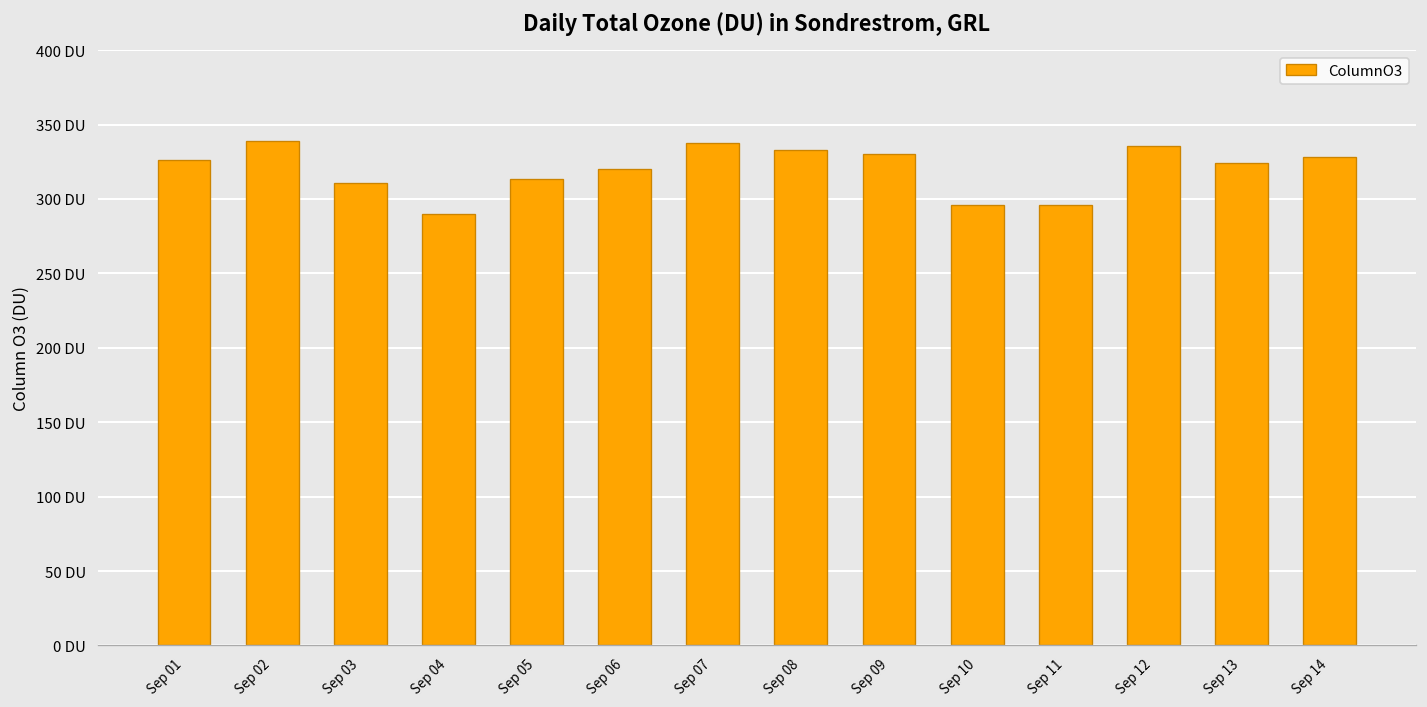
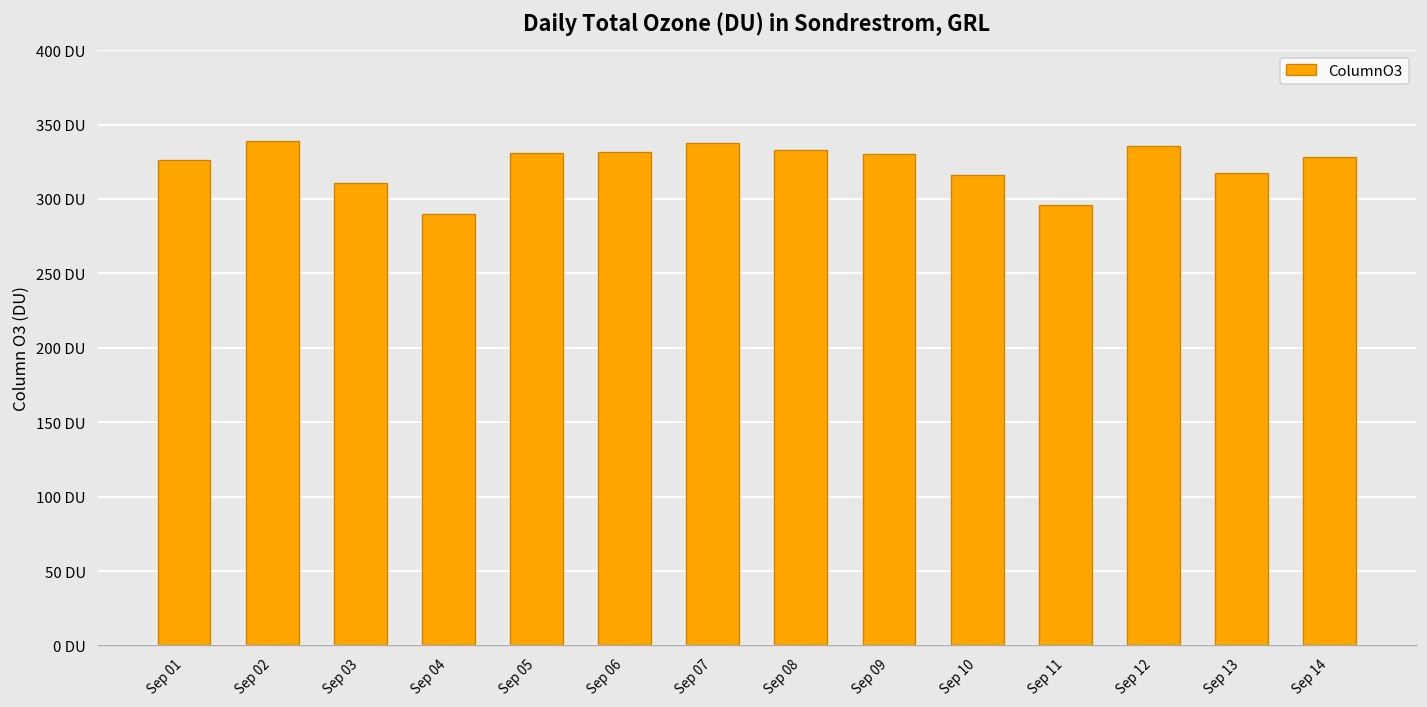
Sep 05: 313 DU -> 331 DU
Sep 06: 320 DU -> 331 DU
Sep 10: 296 DU -> 316 DU
Sep 13: 324 DU -> 318 DU
